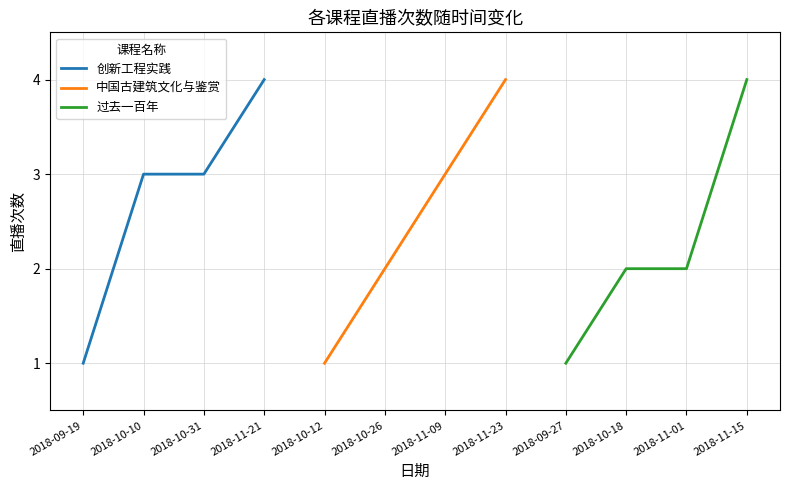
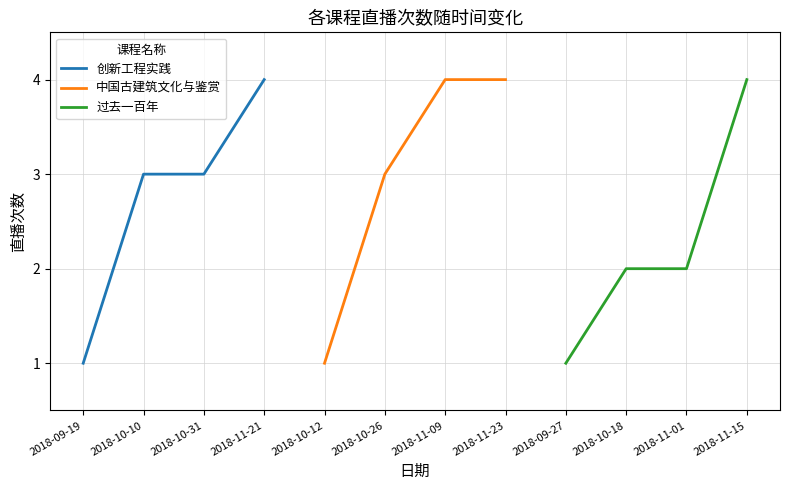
中国古建筑文化与鉴赏, 2018-10-26: 2 -> 3
中国古建筑文化与鉴赏, 2018-11-09: 3 -> 4
